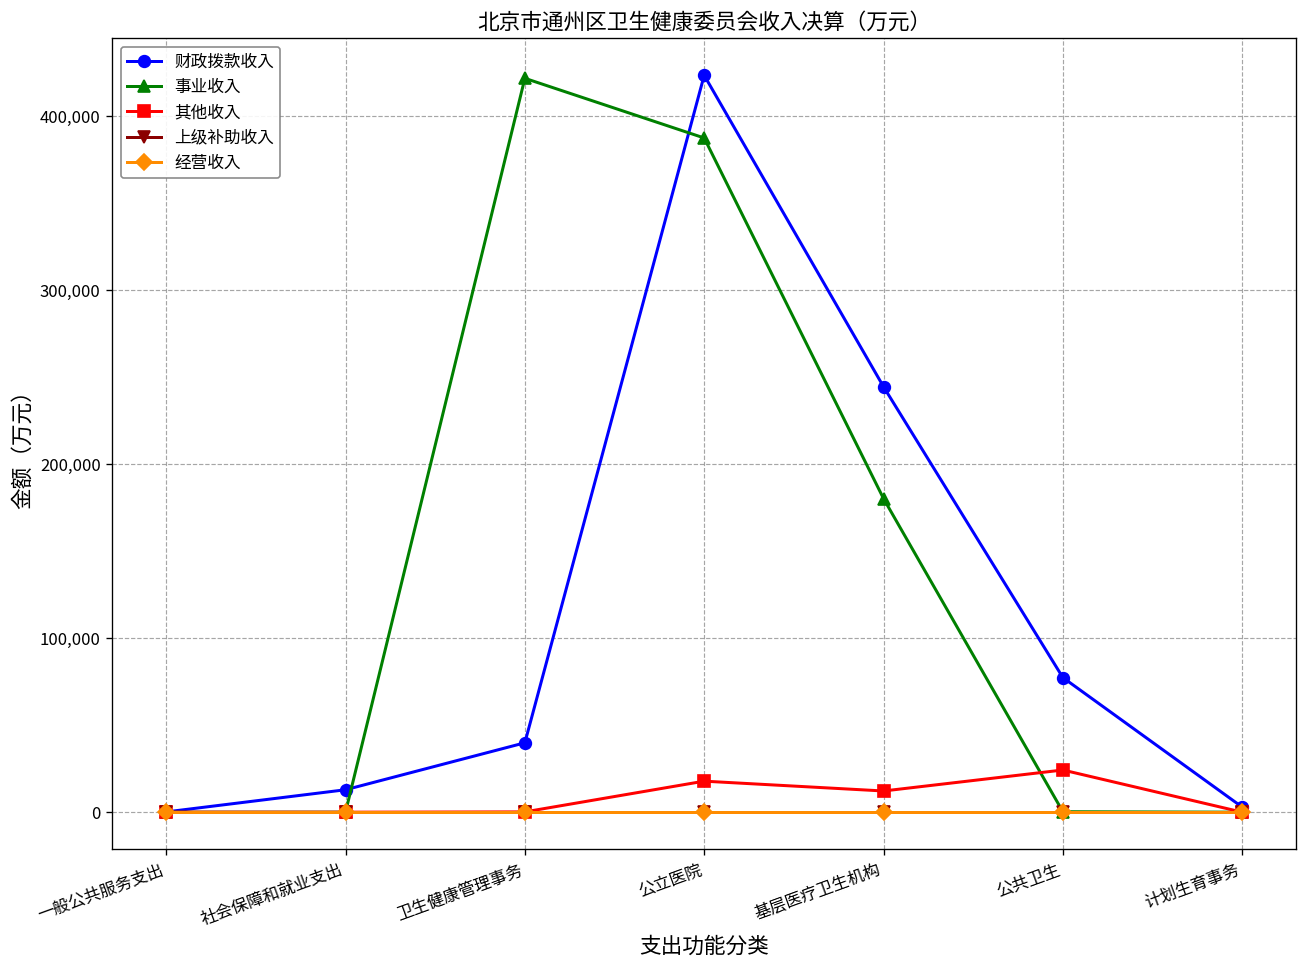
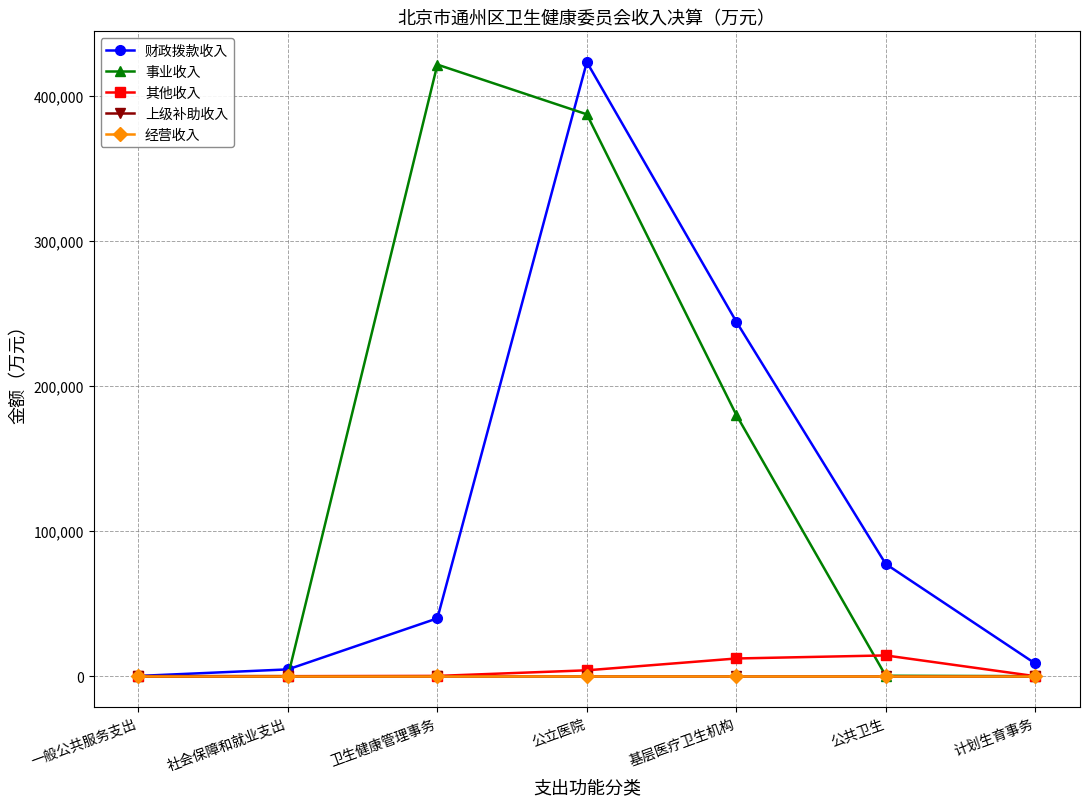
财政拨款收入, 社会保障和就业支出: 13,000 -> 5,000
其他收入, 公立医院: 18,000 -> 4,000
其他收入, 公共卫生: 24,000 -> 14,000
财政拨款收入, 计划生育事务: 3,000 -> 9,000
